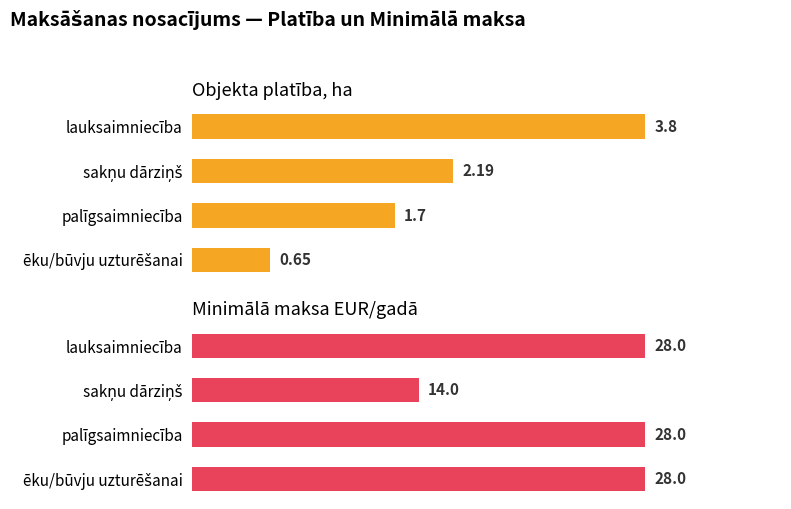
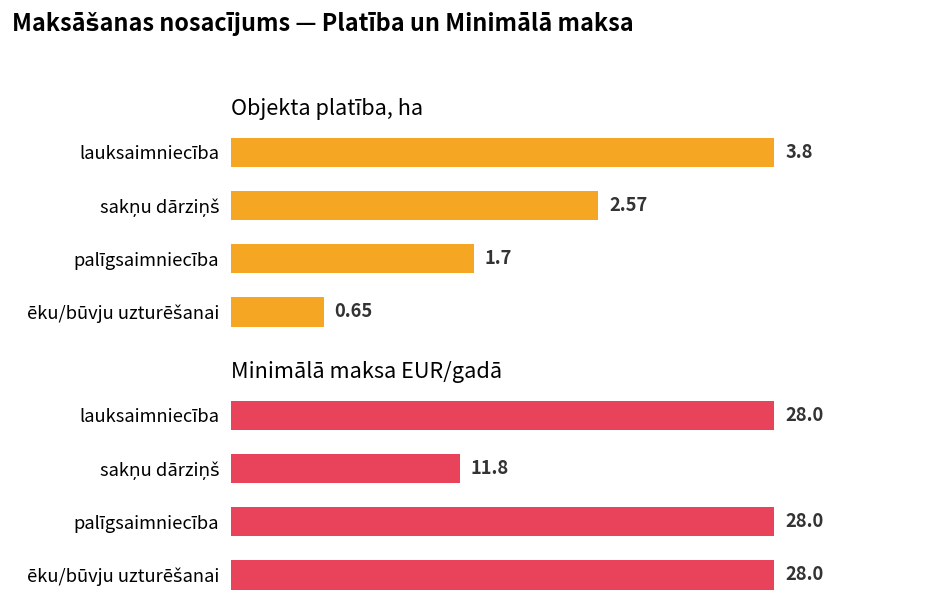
Objekta platība, ha, sakņu dārziņš: 2.19 -> 2.57
Minimālā maksa EUR/gadā, sakņu dārziņš: 14.0 -> 11.8
